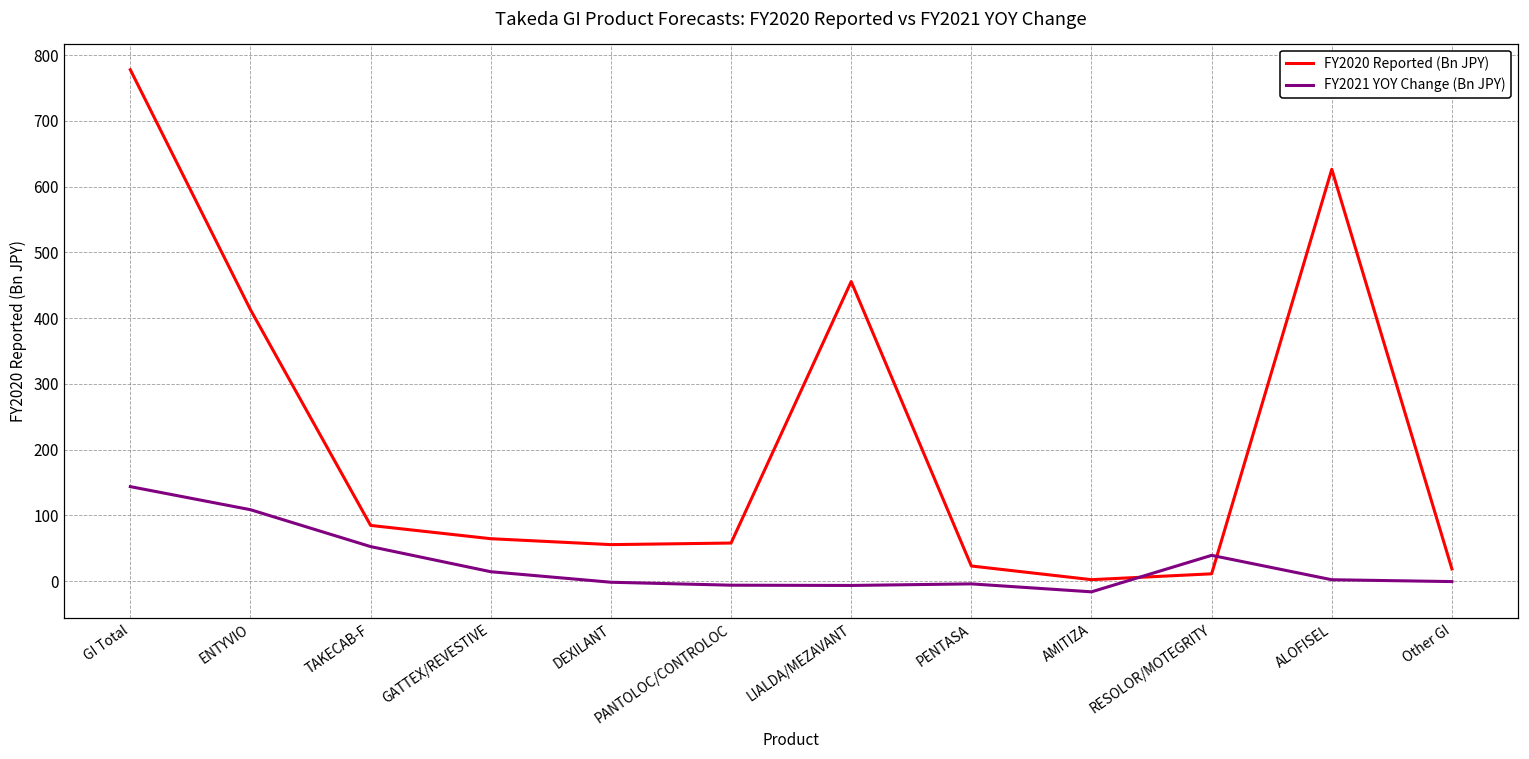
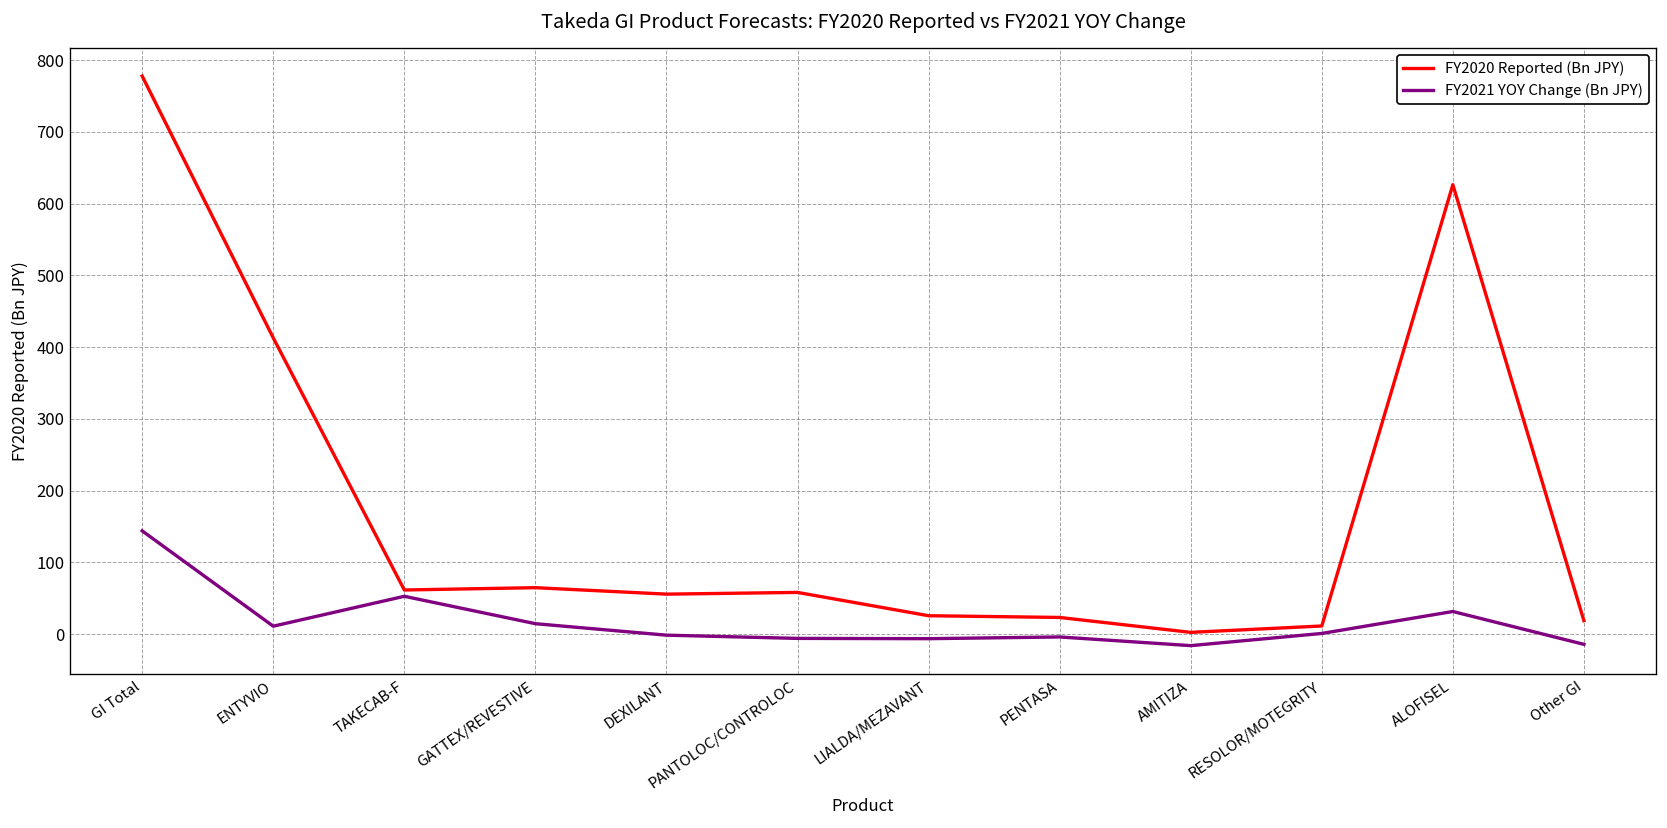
FY2021 YOY Change (Bn JPY), ENTYVIO: 110 -> 10
FY2020 Reported (Bn JPY), TAKECAB-F: 80 -> 60
FY2020 Reported (Bn JPY), LIALDA/MEZAVANT: 460 -> 30
FY2021 YOY Change (Bn JPY), RESOLOR/MOTEGRITY: 40 -> 0
FY2021 YOY Change (Bn JPY), ALOFISEL: 0 -> 30
FY2021 YOY Change (Bn JPY), Other GI: 0 -> -10
